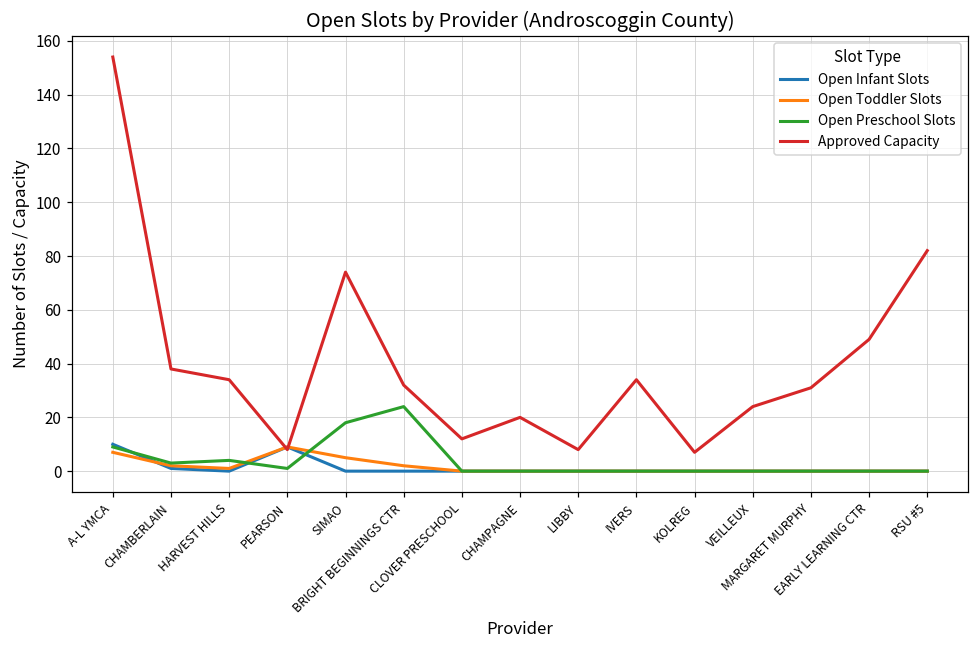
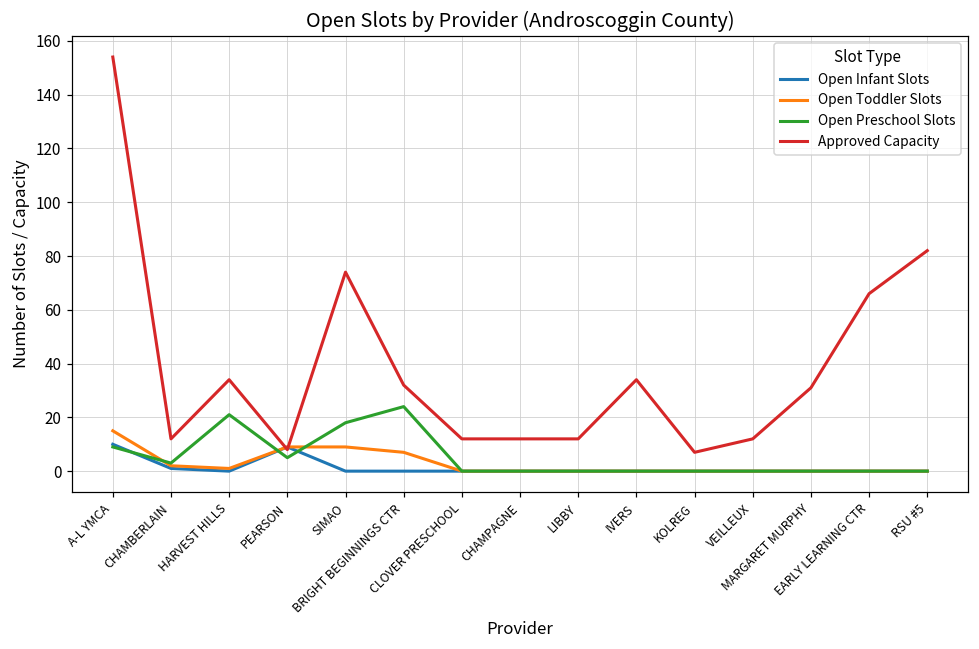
Open Toddler Slots, A-L YMCA: 7 -> 15
Approved Capacity, CHAMBERLAIN: 38 -> 12
Open Preschool Slots, HARVEST HILLS: 4 -> 21
Open Preschool Slots, PEARSON: 1 -> 5
Open Toddler Slots, SIMAO: 5 -> 9
Open Toddler Slots, BRIGHT BEGINNINGS CTR: 2 -> 7
Approved Capacity, CHAMPAGNE: 20 -> 12
Approved Capacity, LIBBY: 8 -> 12
Approved Capacity, VEILLEUX: 24 -> 12
Approved Capacity, EARLY LEARNING CTR: 49 -> 66
